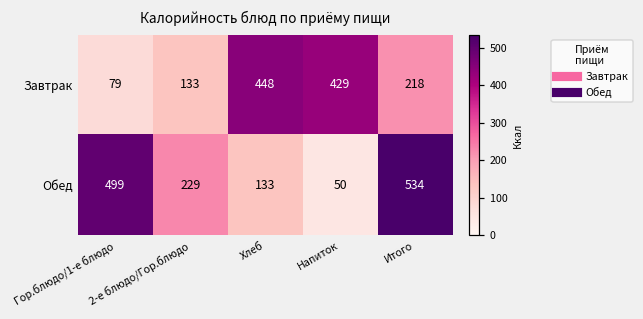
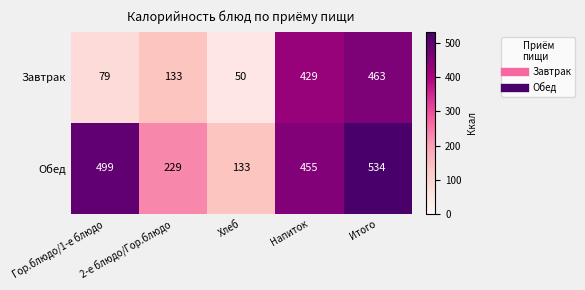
Завтрак, Хлеб: 448 -> 50
Завтрак, Итого: 218 -> 463
Обед, Напиток: 50 -> 455
